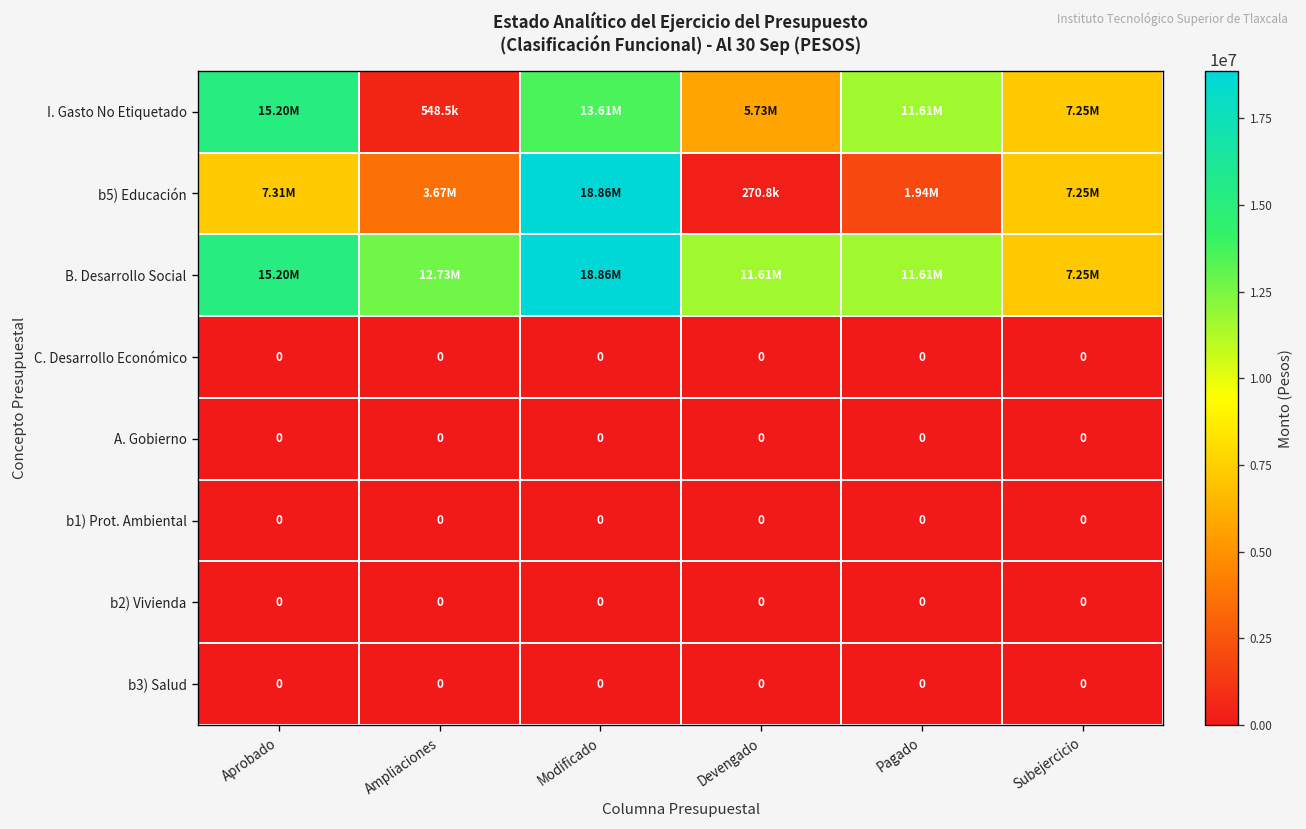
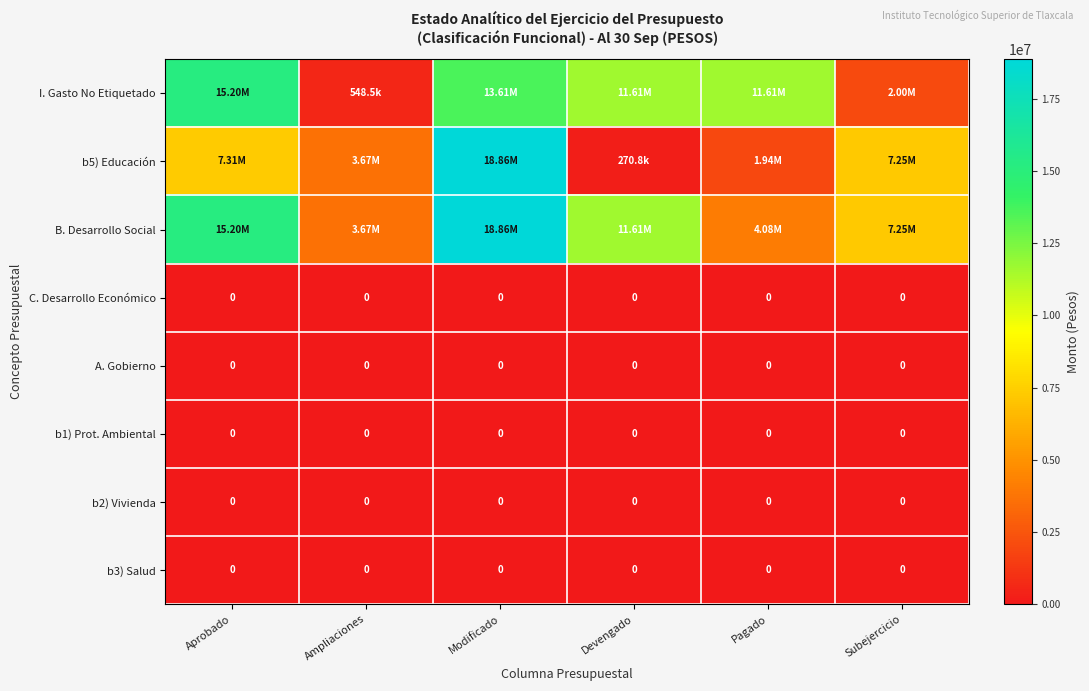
I. Gasto No Etiquetado, Devengado: 5.73M -> 11.61M
I. Gasto No Etiquetado, Subejercicio: 7.25M -> 2.00M
B. Desarrollo Social, Ampliaciones: 12.73M -> 3.67M
B. Desarrollo Social, Pagado: 11.61M -> 4.08M
